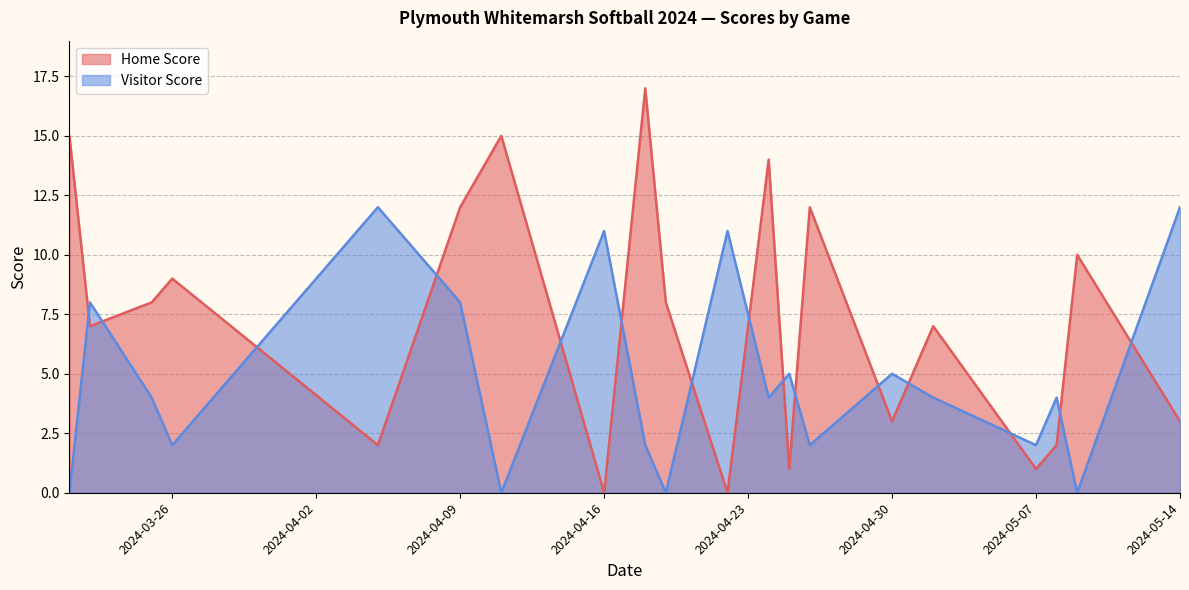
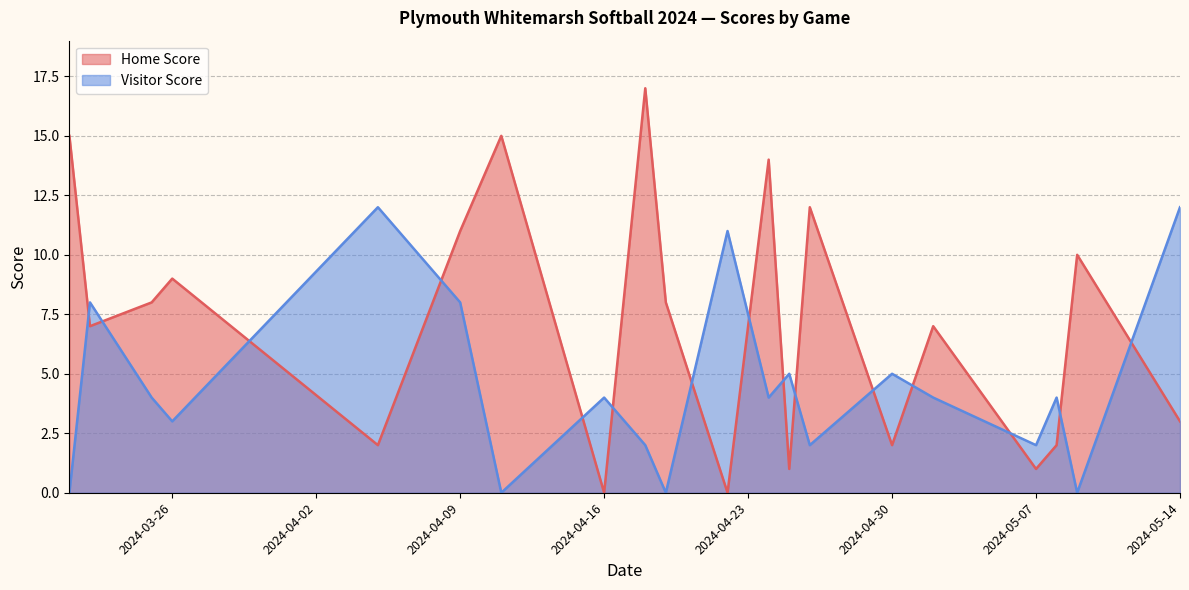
Visitor Score, 2024-03-26: 2 -> 3
Home Score, 2024-04-09: 12 -> 11
Visitor Score, 2024-04-16: 11 -> 4
Home Score, 2024-04-30: 3 -> 2
